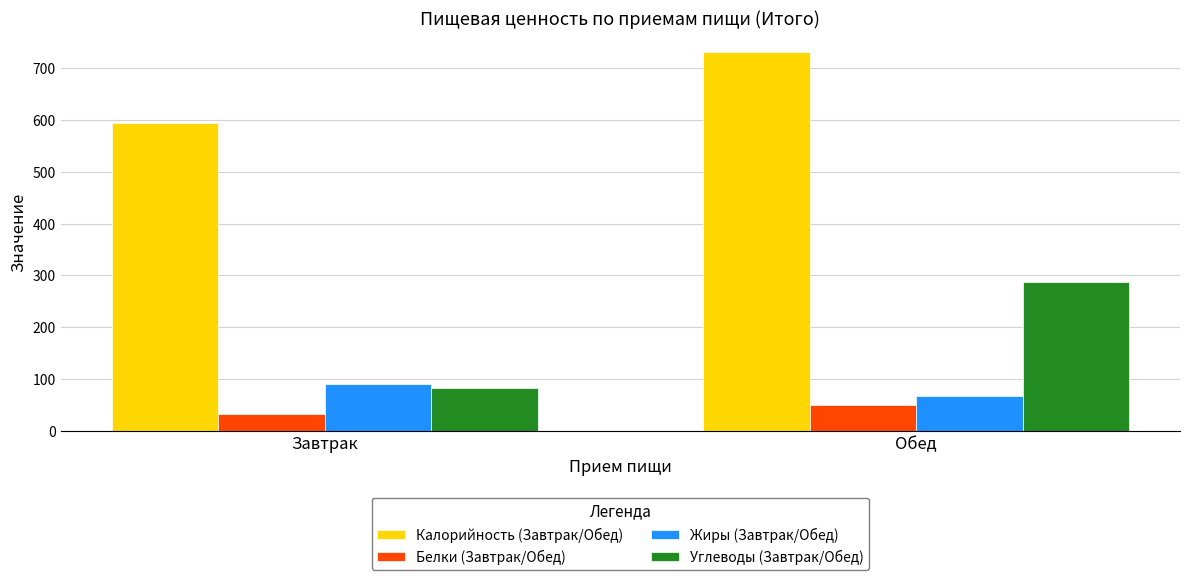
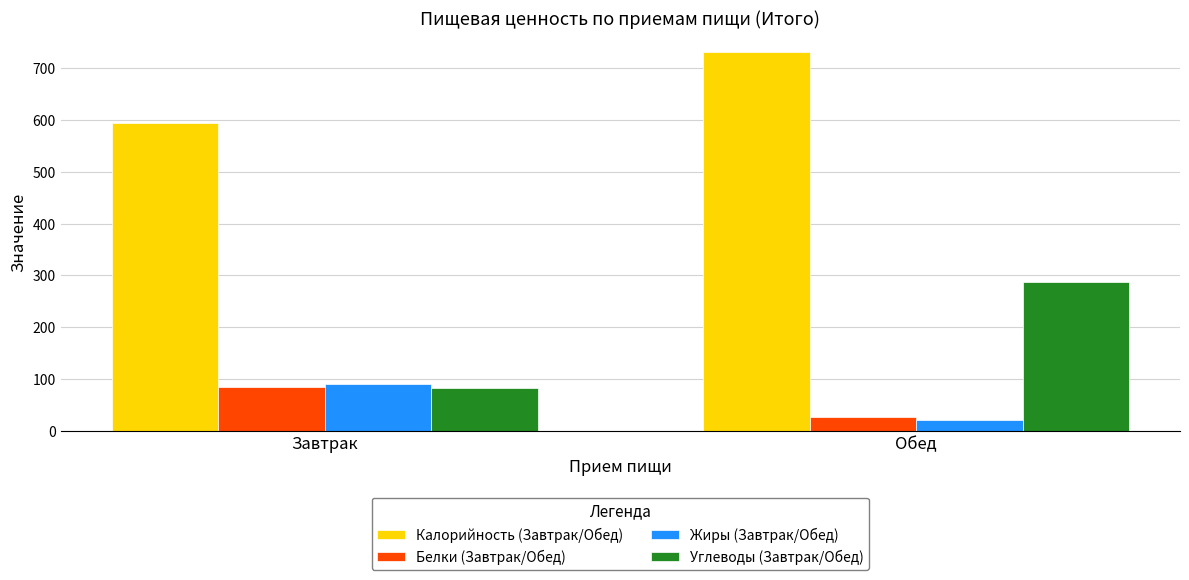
Белки (Завтрак/Обед), Завтрак: 30 -> 90
Белки (Завтрак/Обед), Обед: 50 -> 30
Жиры (Завтрак/Обед), Обед: 70 -> 20
